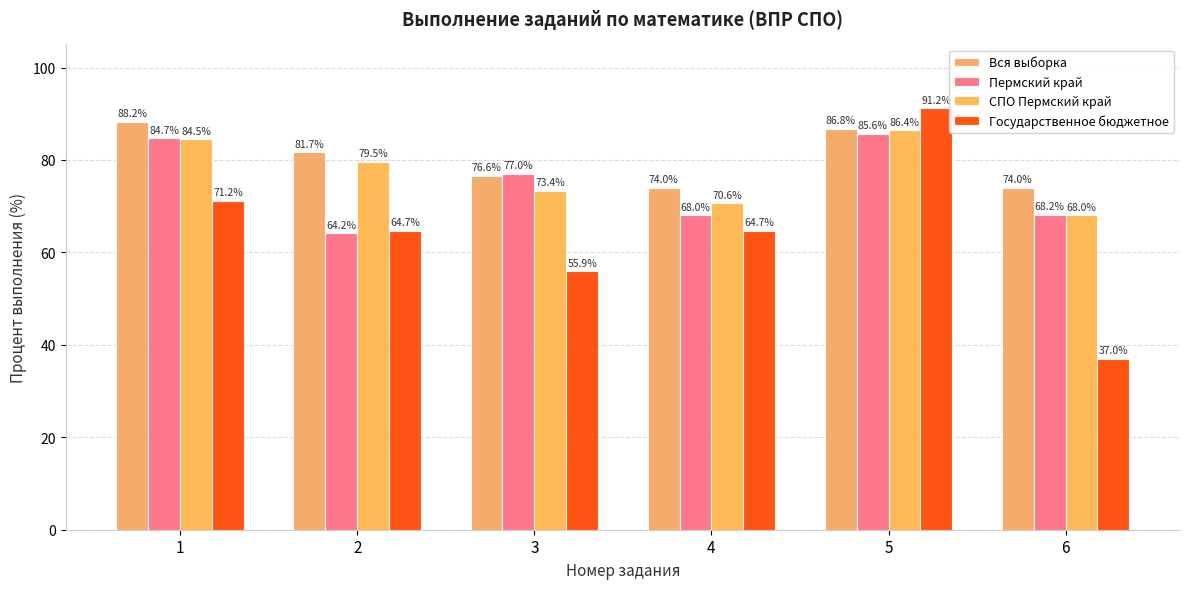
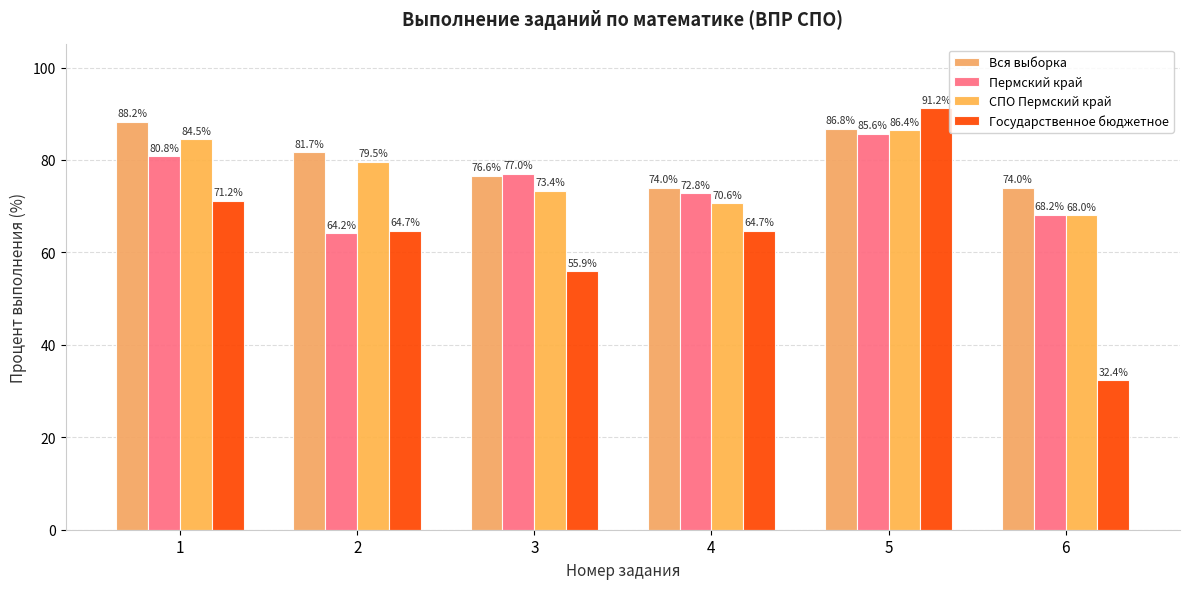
Пермский край, 1: 84.7% -> 80.8%
Пермский край, 4: 68.0% -> 72.8%
Государственное бюджетное, 6: 37.0% -> 32.4%
